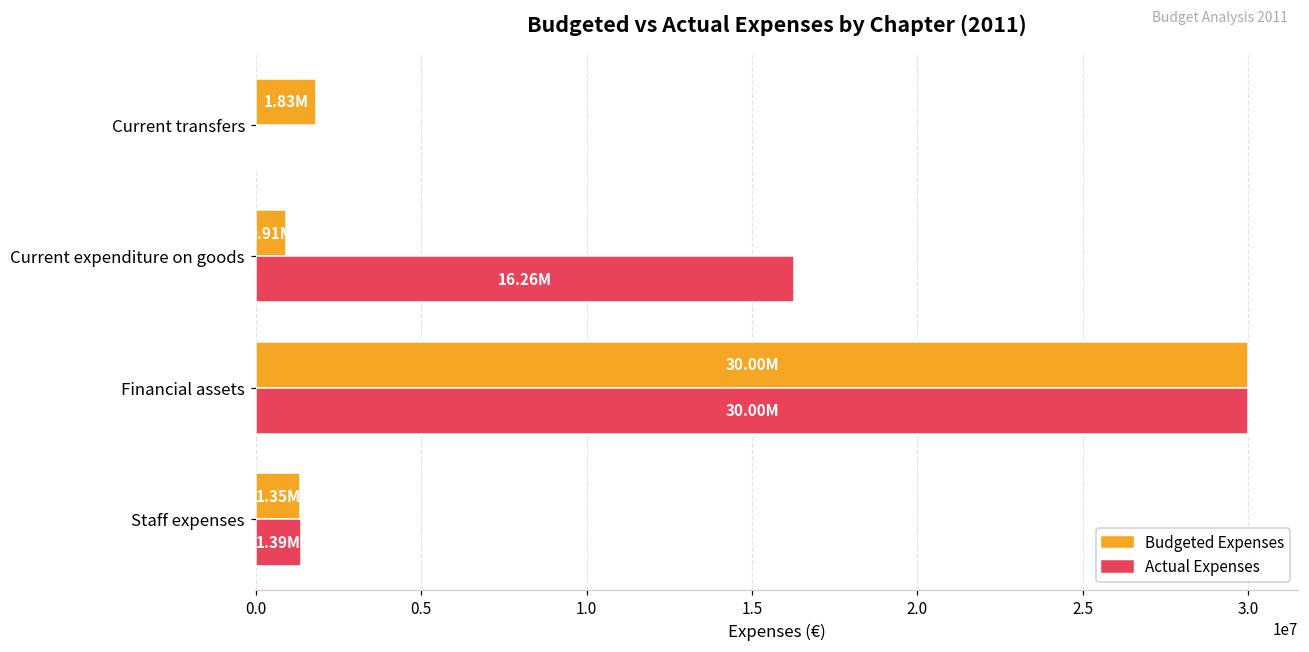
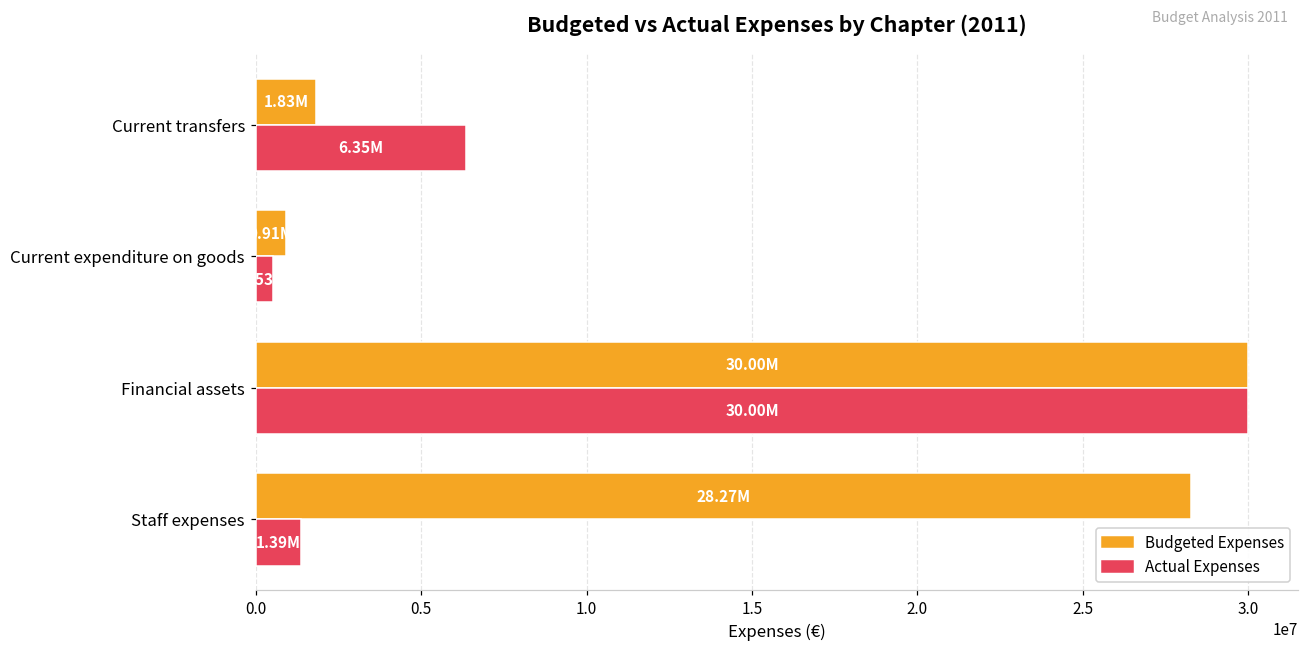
Actual Expenses, Current transfers: 0 -> 6300000
Actual Expenses, Current expenditure on goods: 16300000 -> 500000
Budgeted Expenses, Staff expenses: 1.35M -> 28.27M
